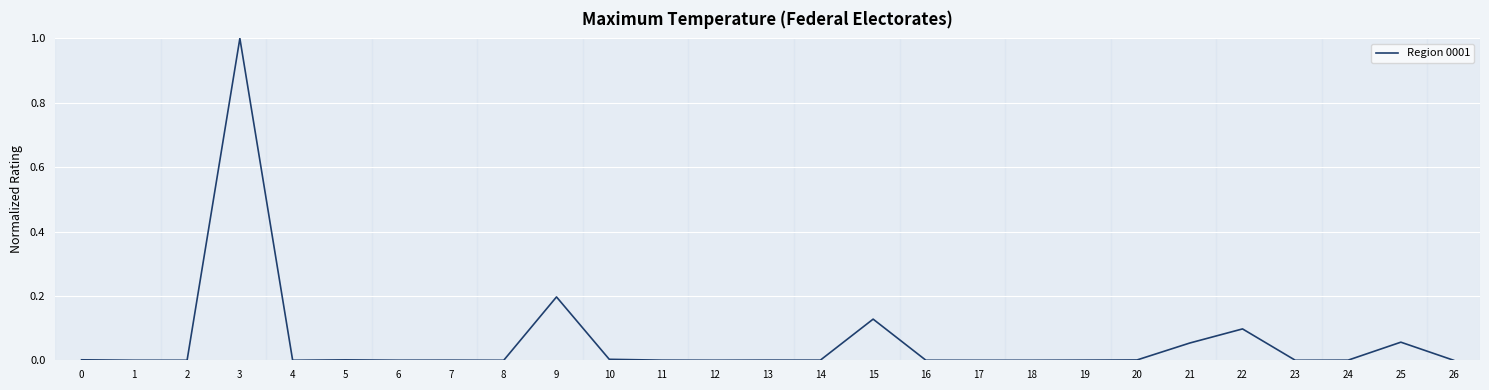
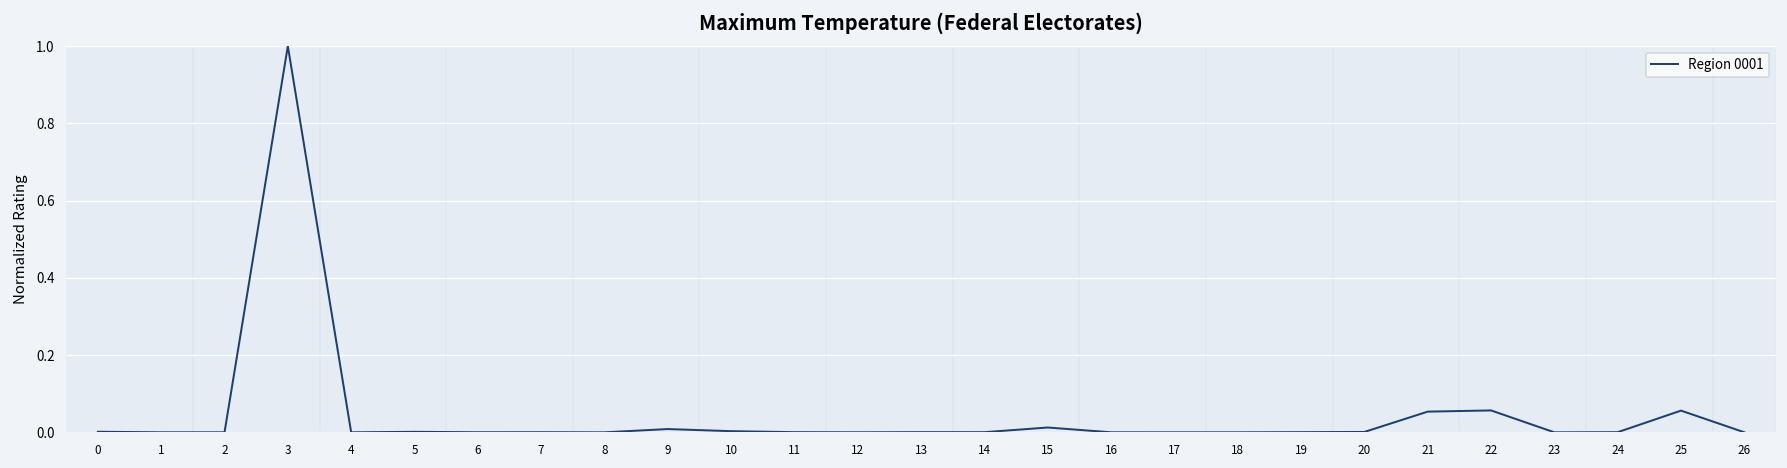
9: 0.20 -> 0.01
15: 0.13 -> 0.01
22: 0.10 -> 0.06
